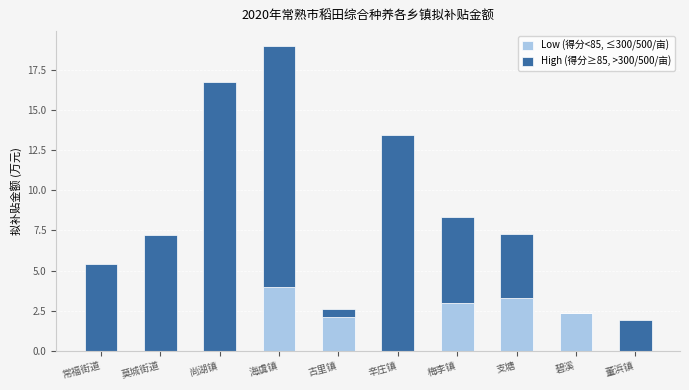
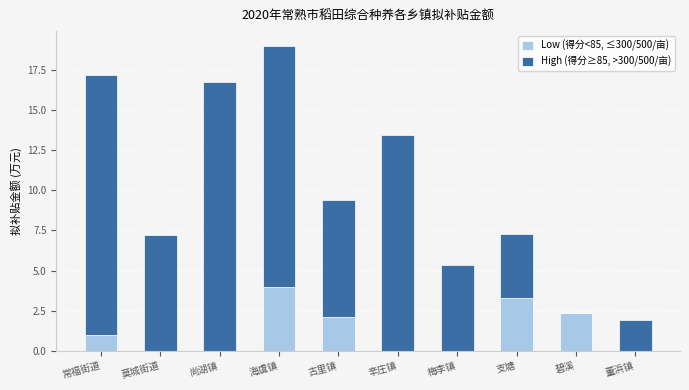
Low (得分<85, ≤300/500/亩), 常福街道: 0 -> 1
High (得分≥85, >300/500/亩), 常福街道: 5.4 -> 16.2
High (得分≥85, >300/500/亩), 古里镇: 0.5 -> 7.3
Low (得分<85, ≤300/500/亩), 梅李镇: 3 -> 0
